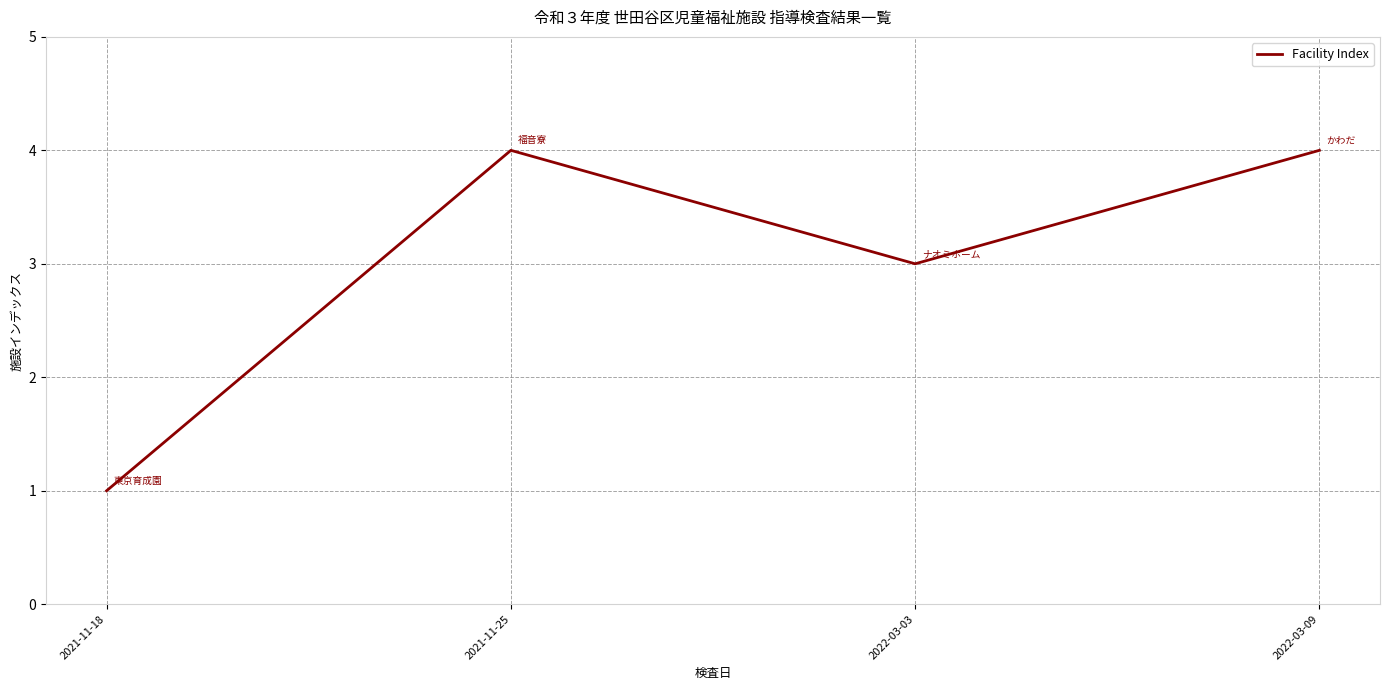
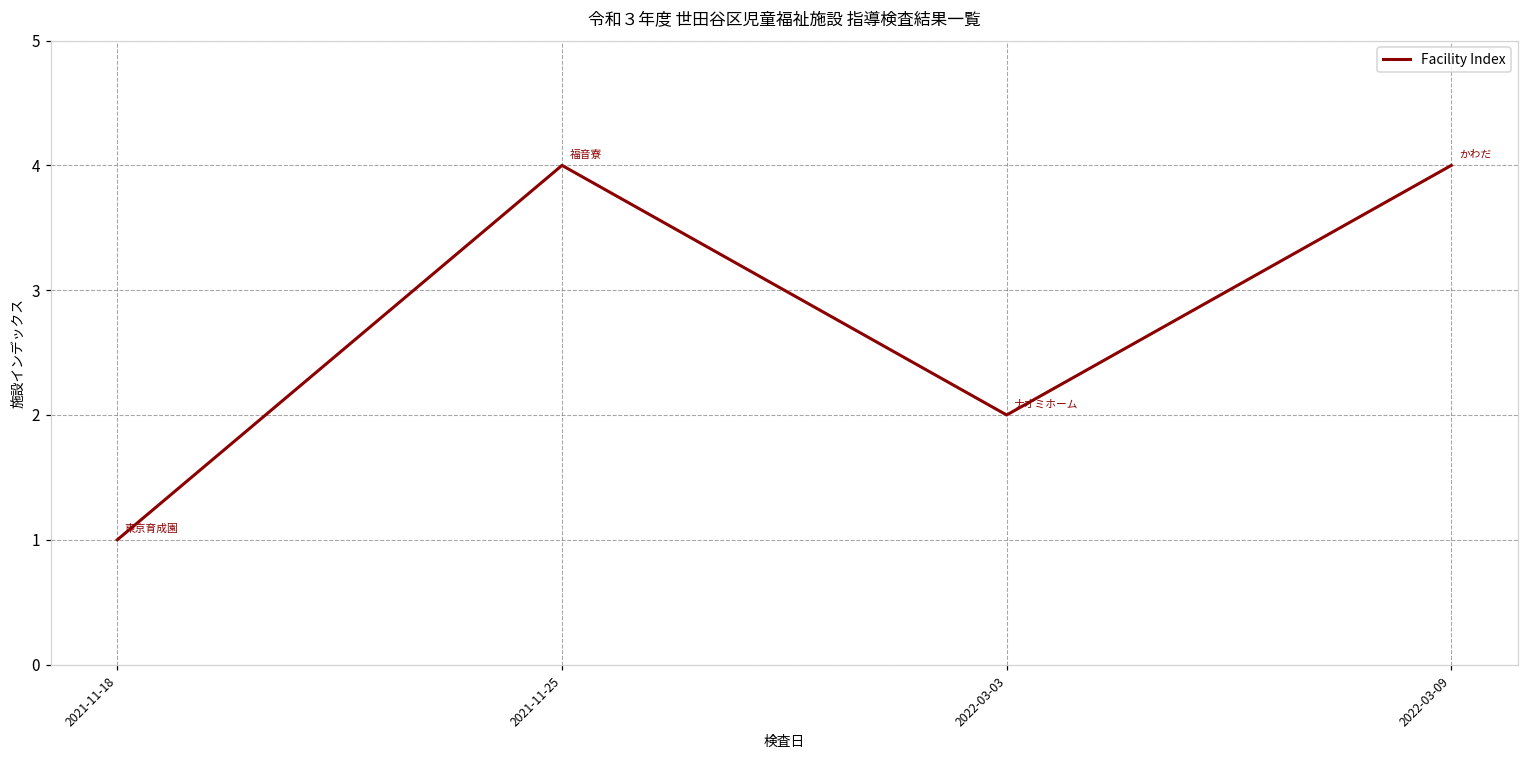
2022-03-03: 3 -> 2
